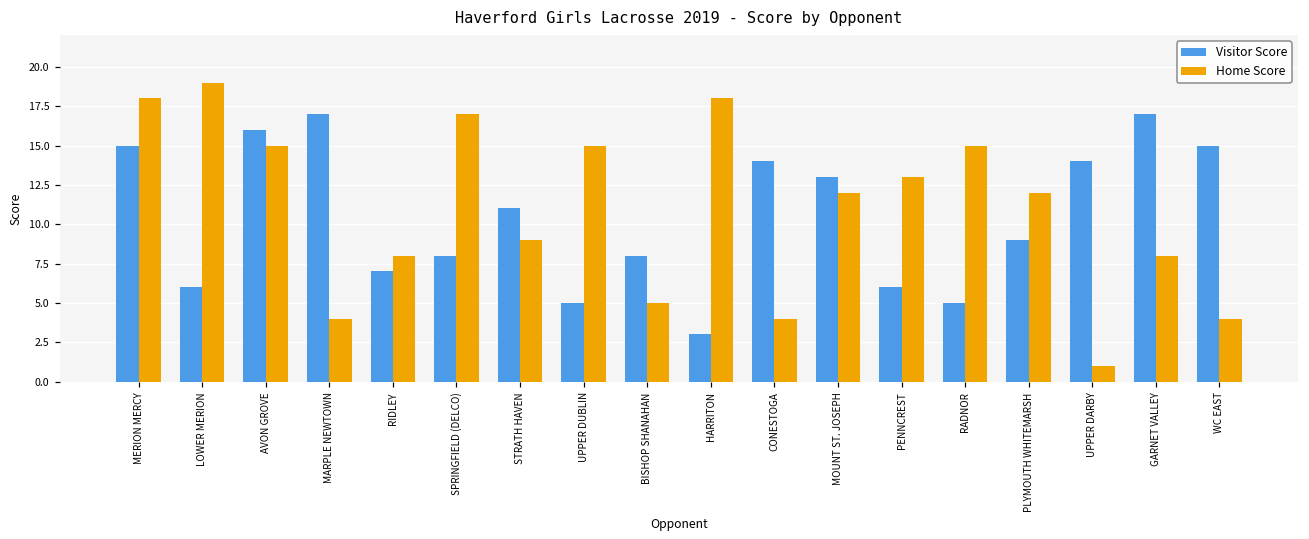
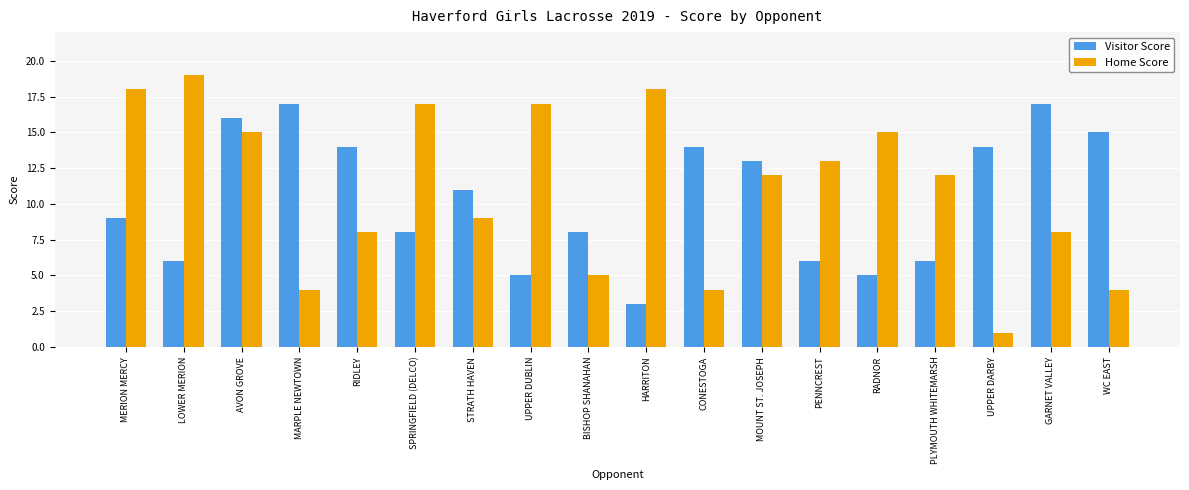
Visitor Score, MERION MERCY: 15 -> 9
Visitor Score, RIDLEY: 7 -> 14
Home Score, UPPER DUBLIN: 15 -> 17
Visitor Score, PLYMOUTH WHITEMARSH: 9 -> 6
